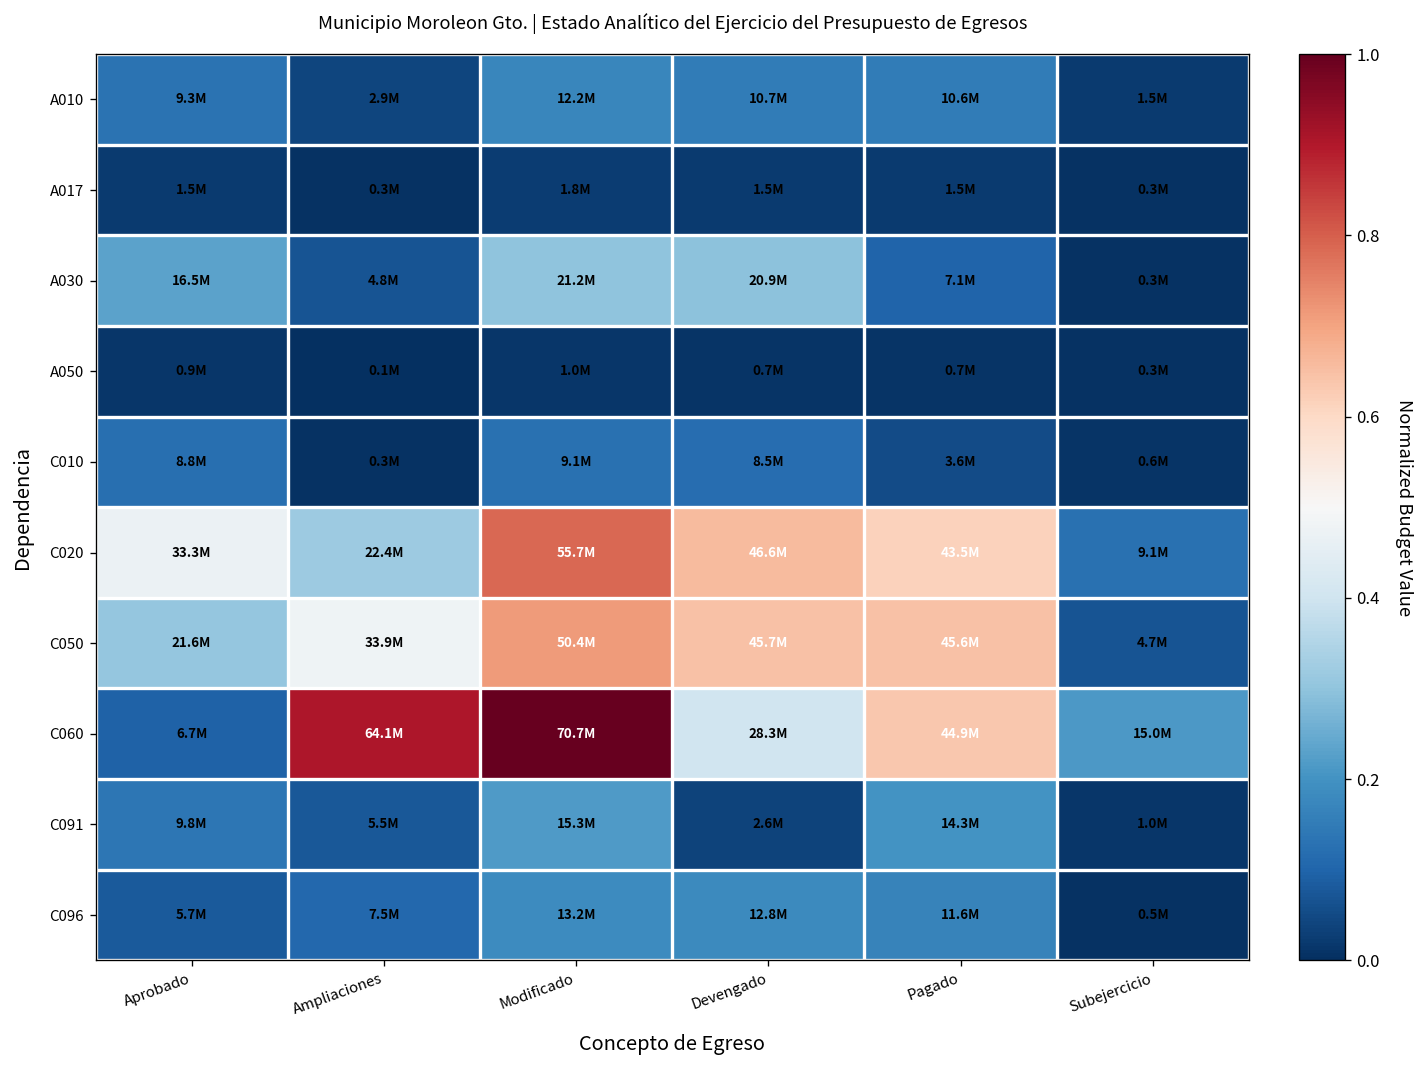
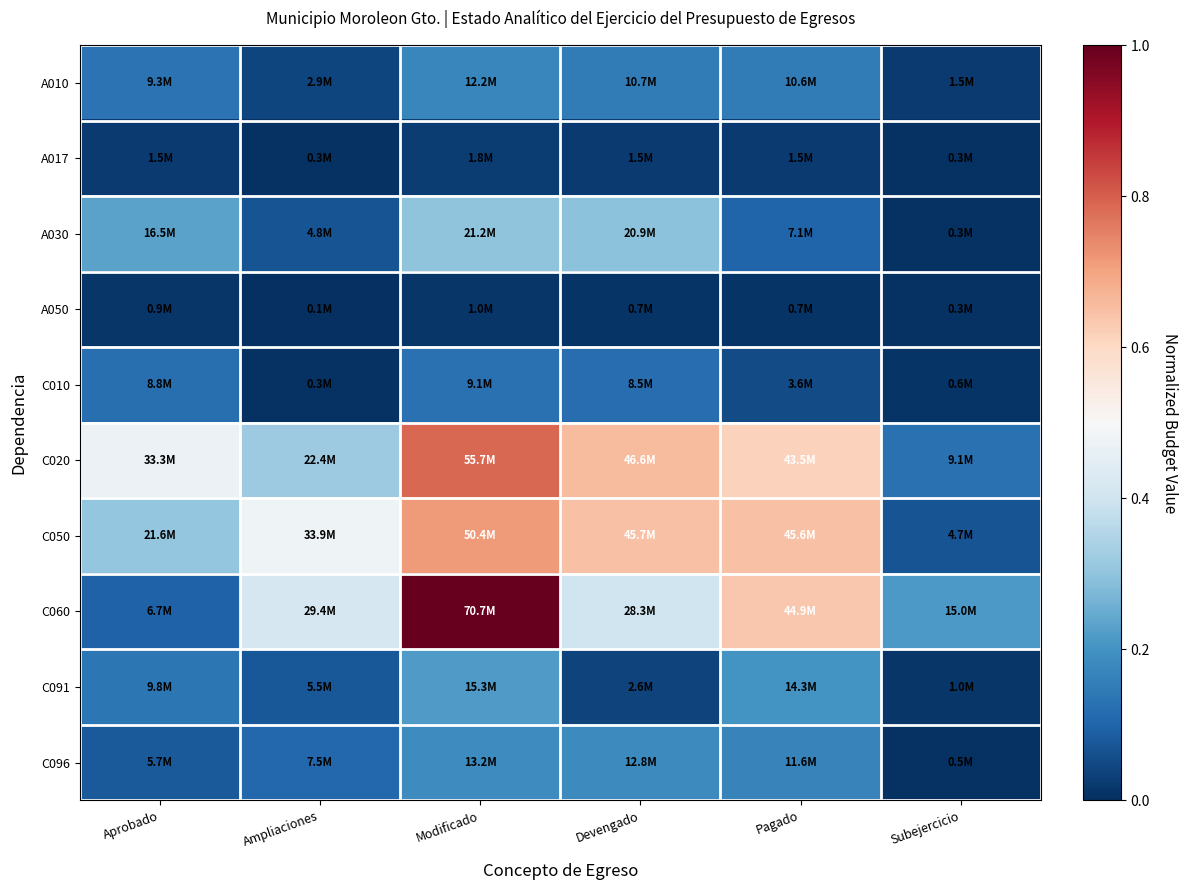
C060, Ampliaciones: 64.1M -> 29.4M
